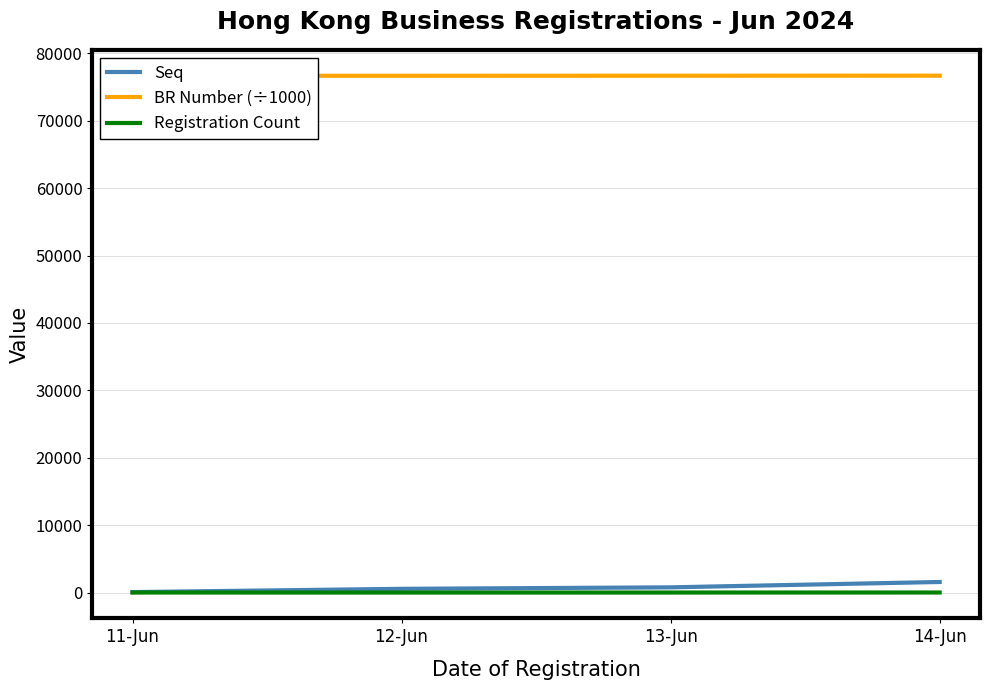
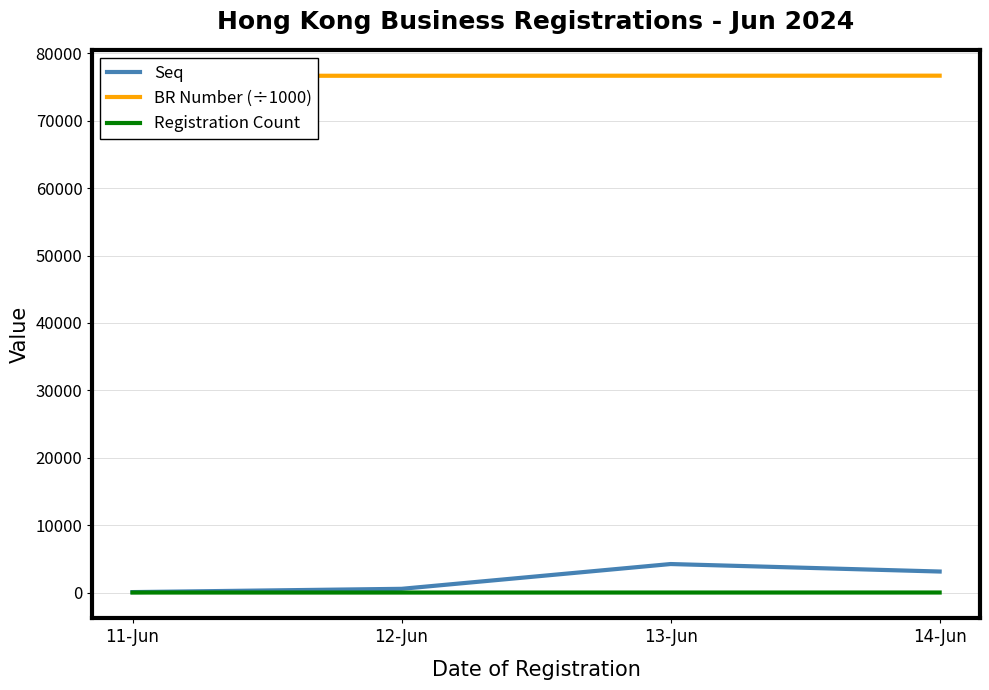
Seq, 13-Jun: 1000 -> 4000
Seq, 14-Jun: 2000 -> 3000
